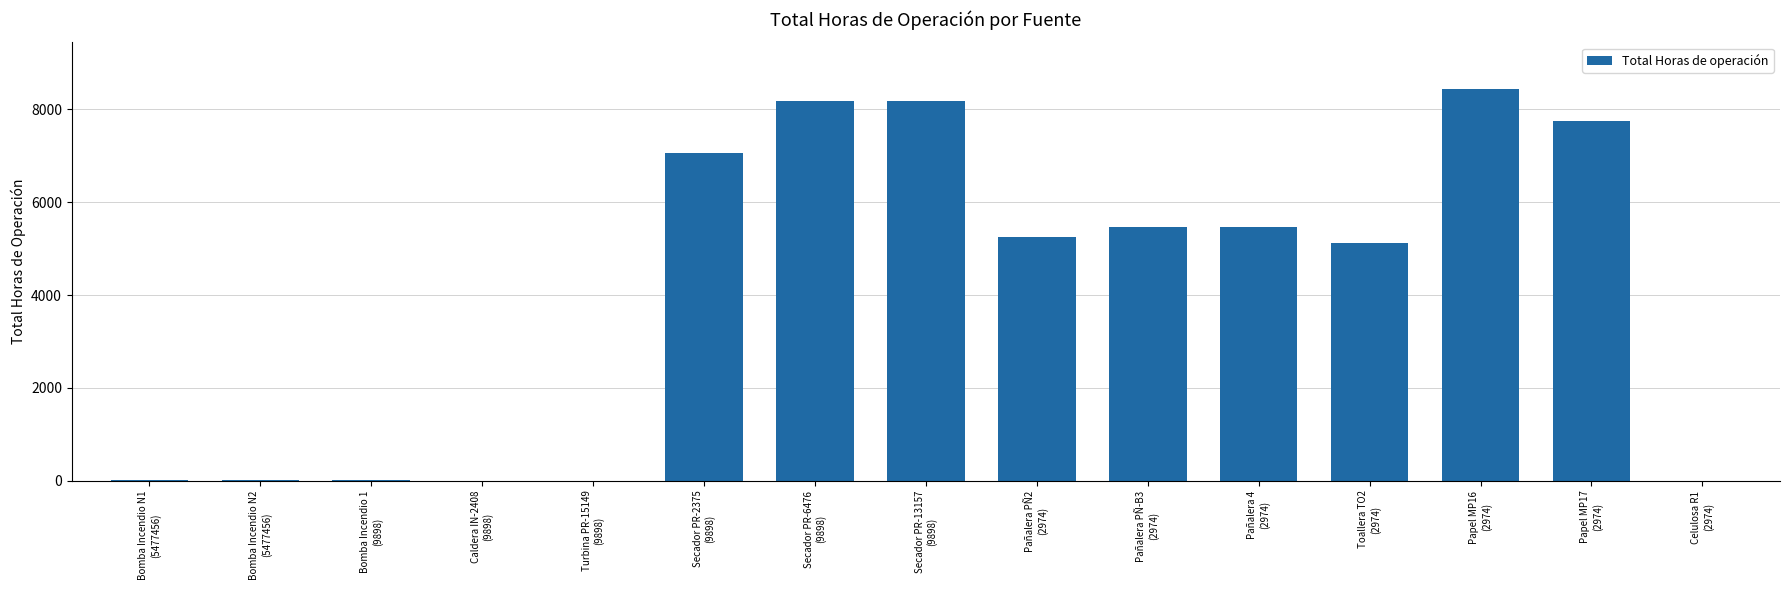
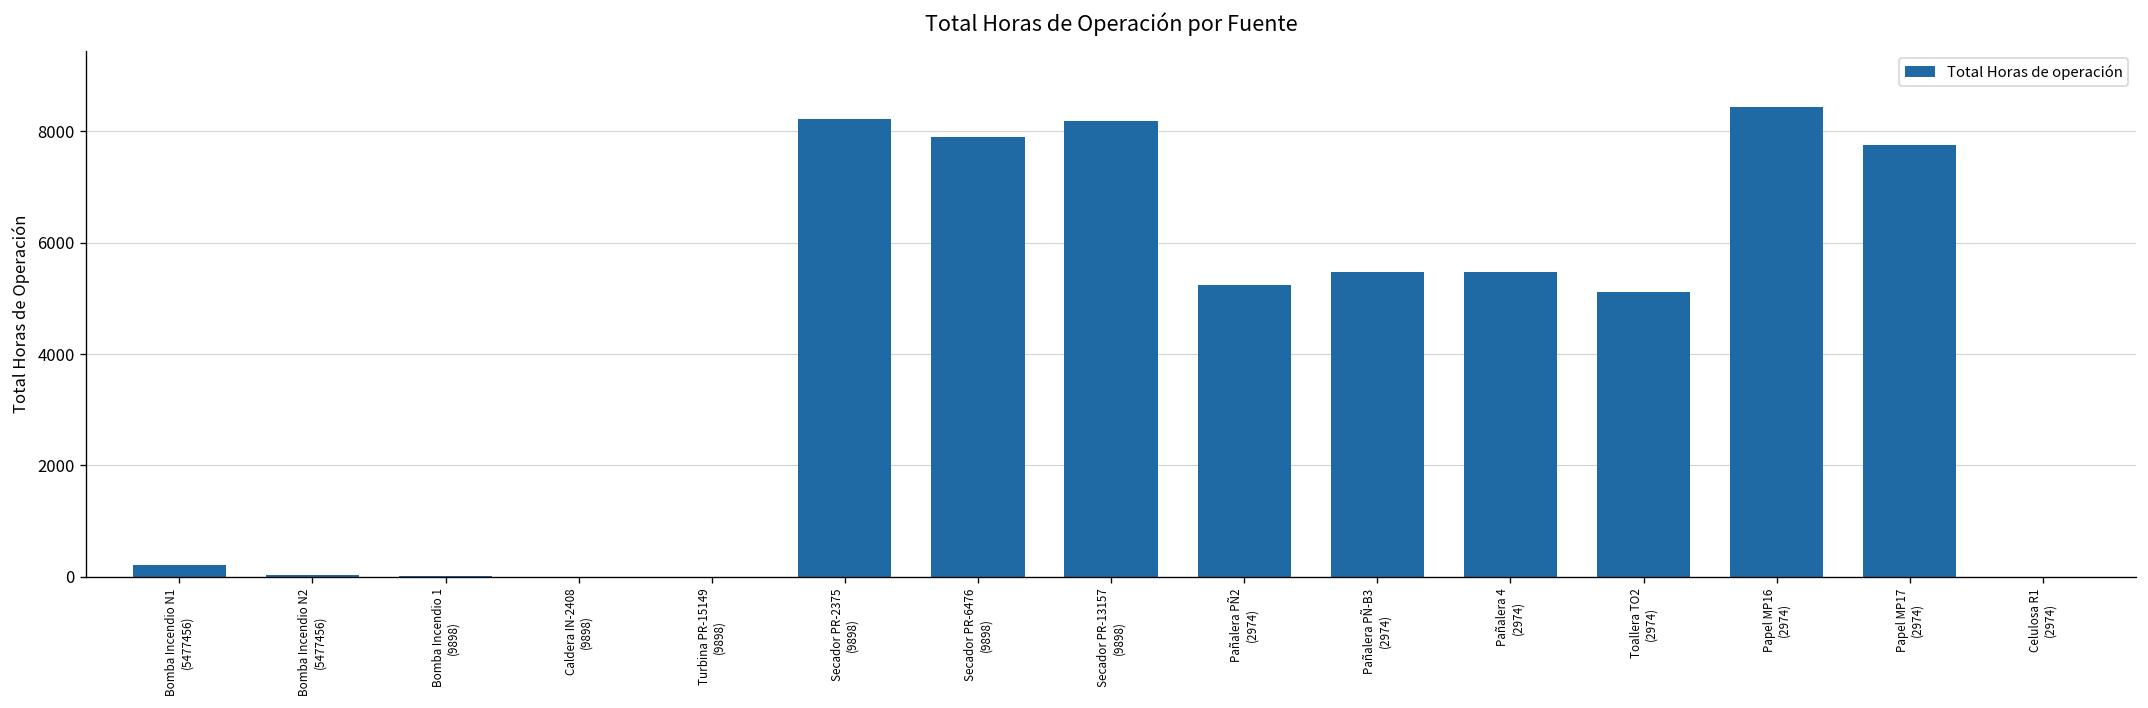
Bomba Incendio N1 (5477456): 0 -> 200
Secador PR-2375 (9898): 7100 -> 8200
Secador PR-6476 (9898): 8200 -> 7900
